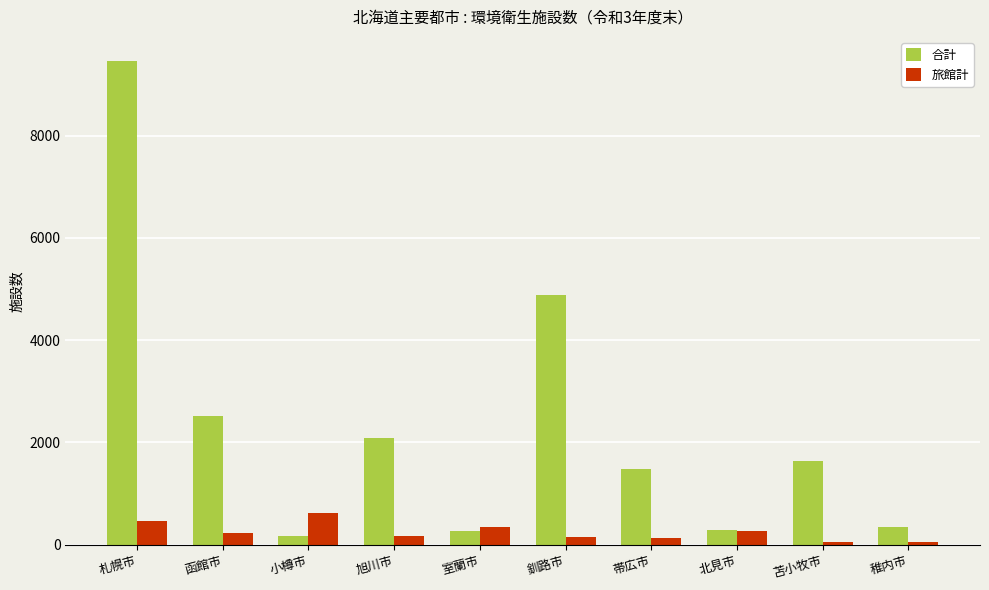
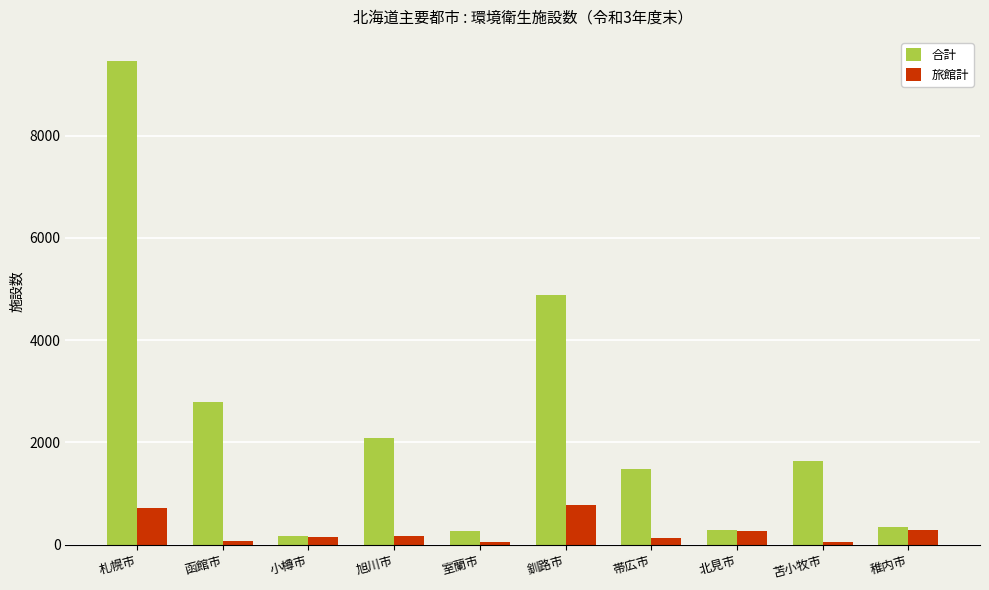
旅館計, 札幌市: 500 -> 700
合計, 函館市: 2500 -> 2800
旅館計, 函館市: 200 -> 100
旅館計, 小樽市: 600 -> 200
旅館計, 室蘭市: 400 -> 100
旅館計, 釧路市: 200 -> 800
旅館計, 稚内市: 100 -> 300
